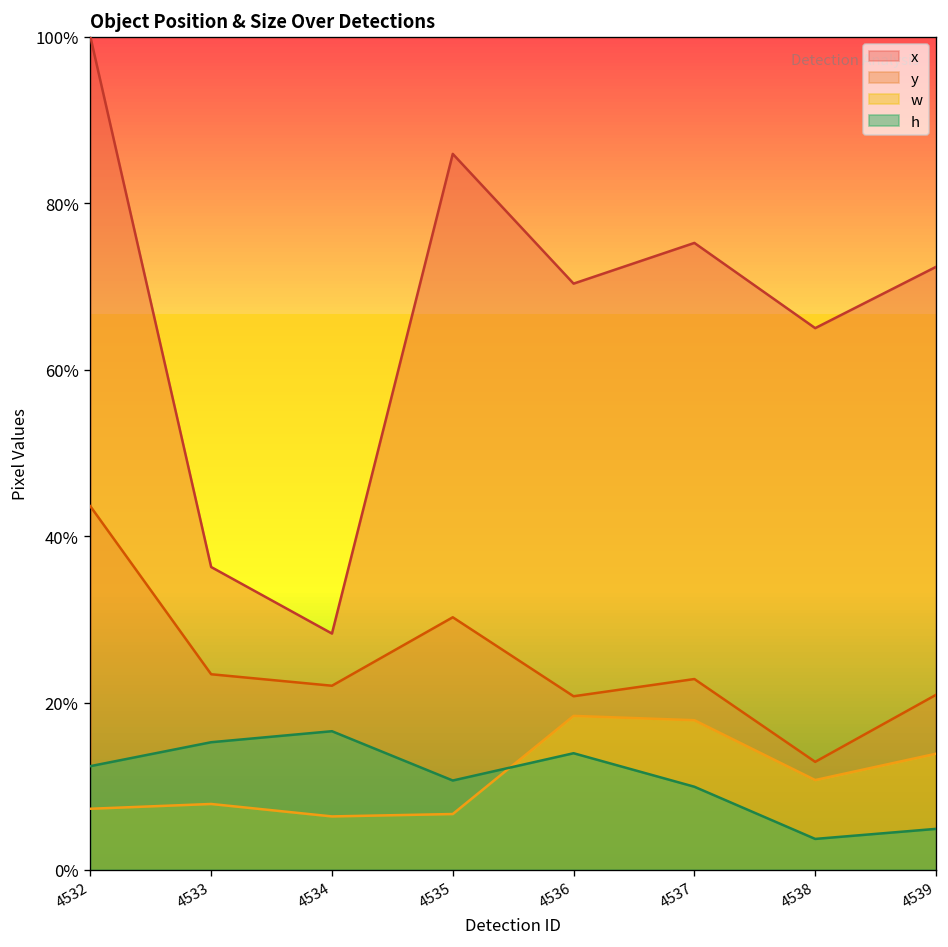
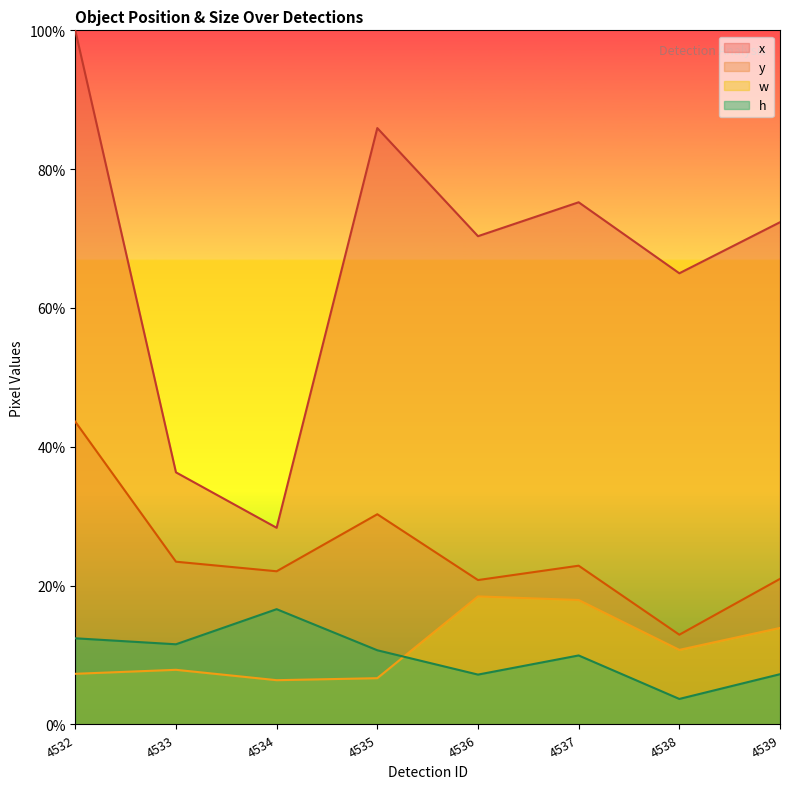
h, 4533: 15% -> 12%
h, 4536: 14% -> 7%
h, 4539: 5% -> 7%
